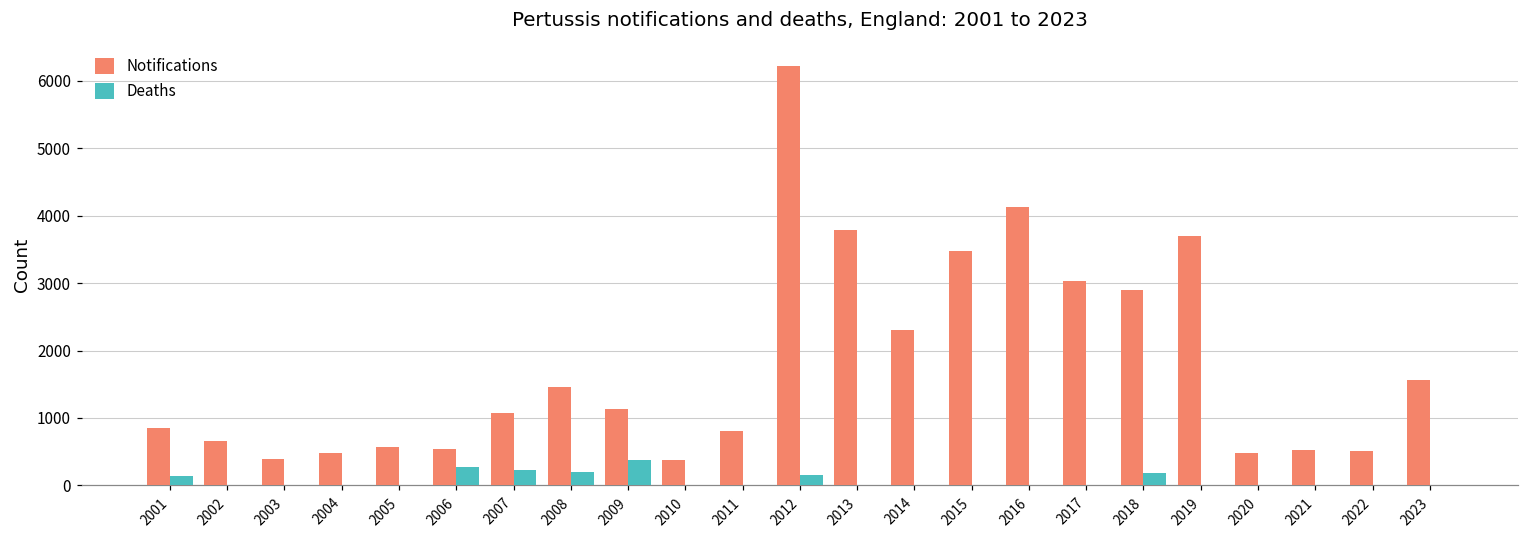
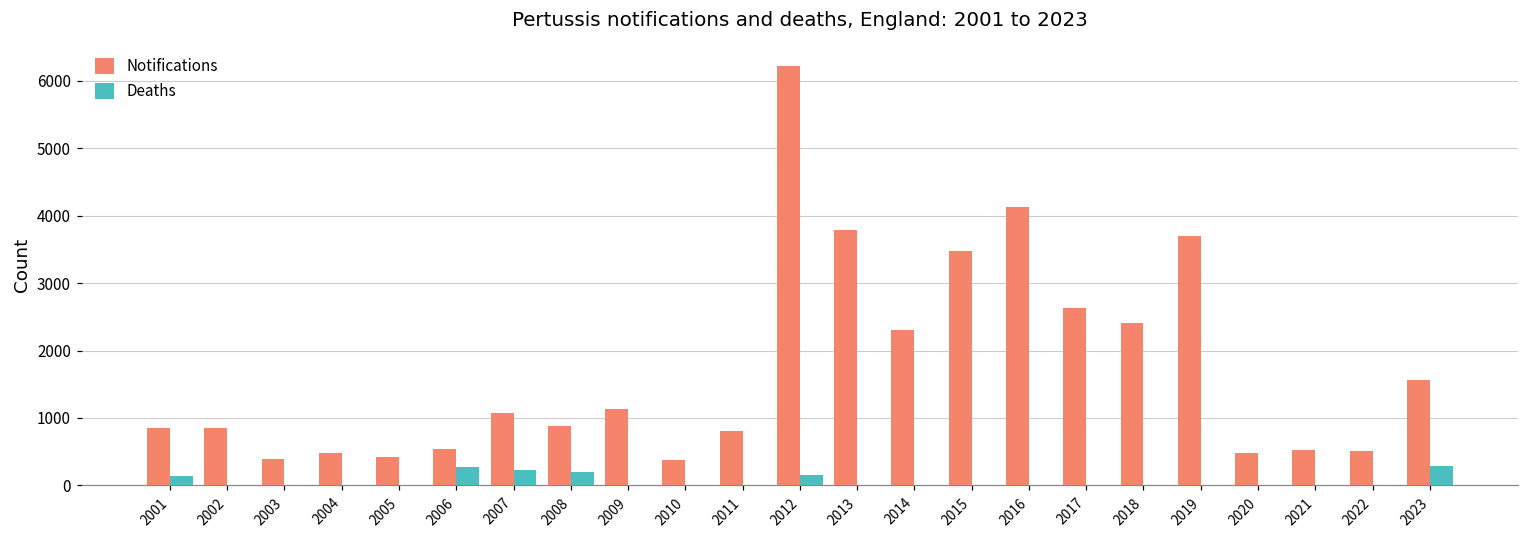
Notifications, 2002: 700 -> 900
Notifications, 2005: 600 -> 400
Notifications, 2008: 1500 -> 900
Deaths, 2009: 400 -> 0
Notifications, 2017: 3000 -> 2600
Notifications, 2018: 2900 -> 2400
Deaths, 2018: 200 -> 0
Deaths, 2023: 0 -> 300
